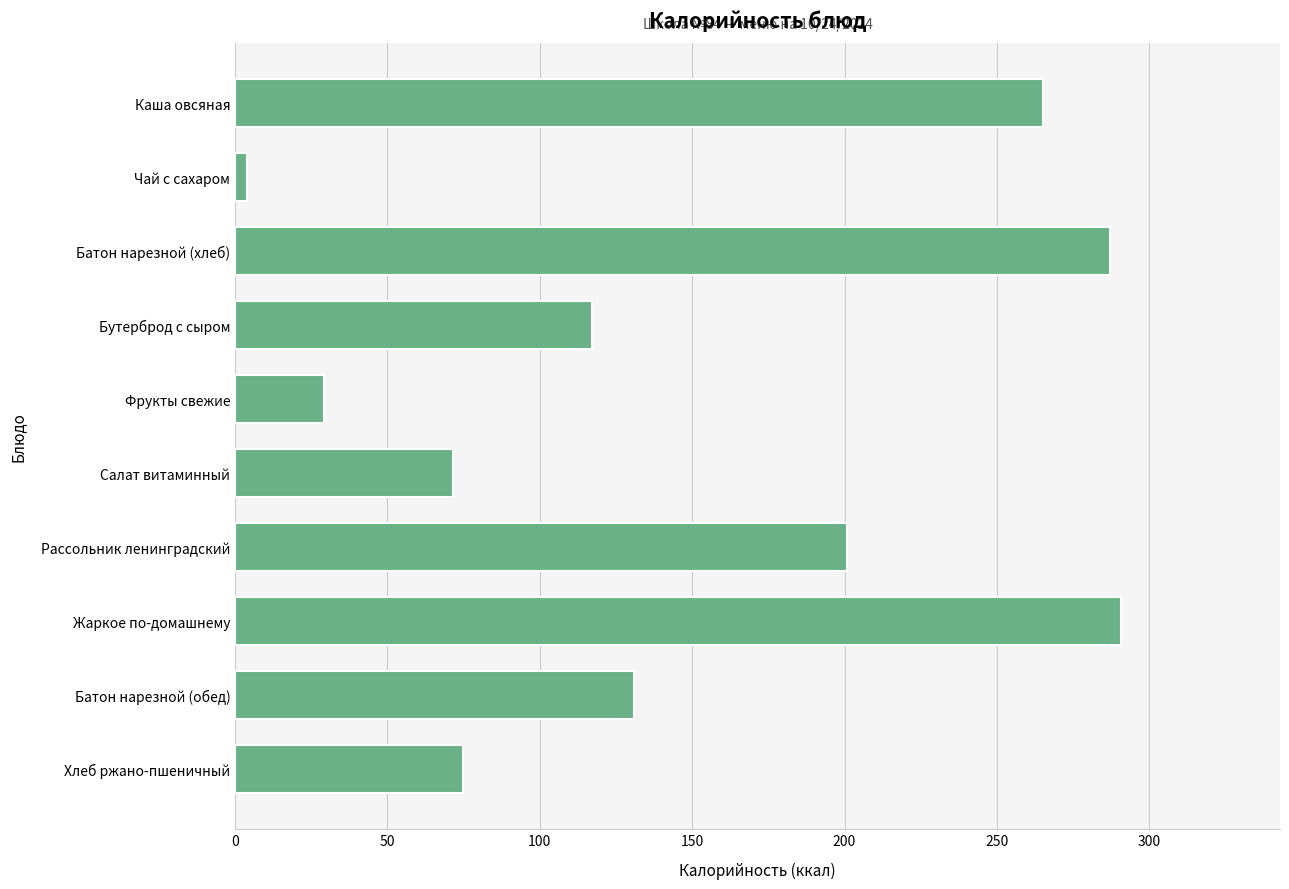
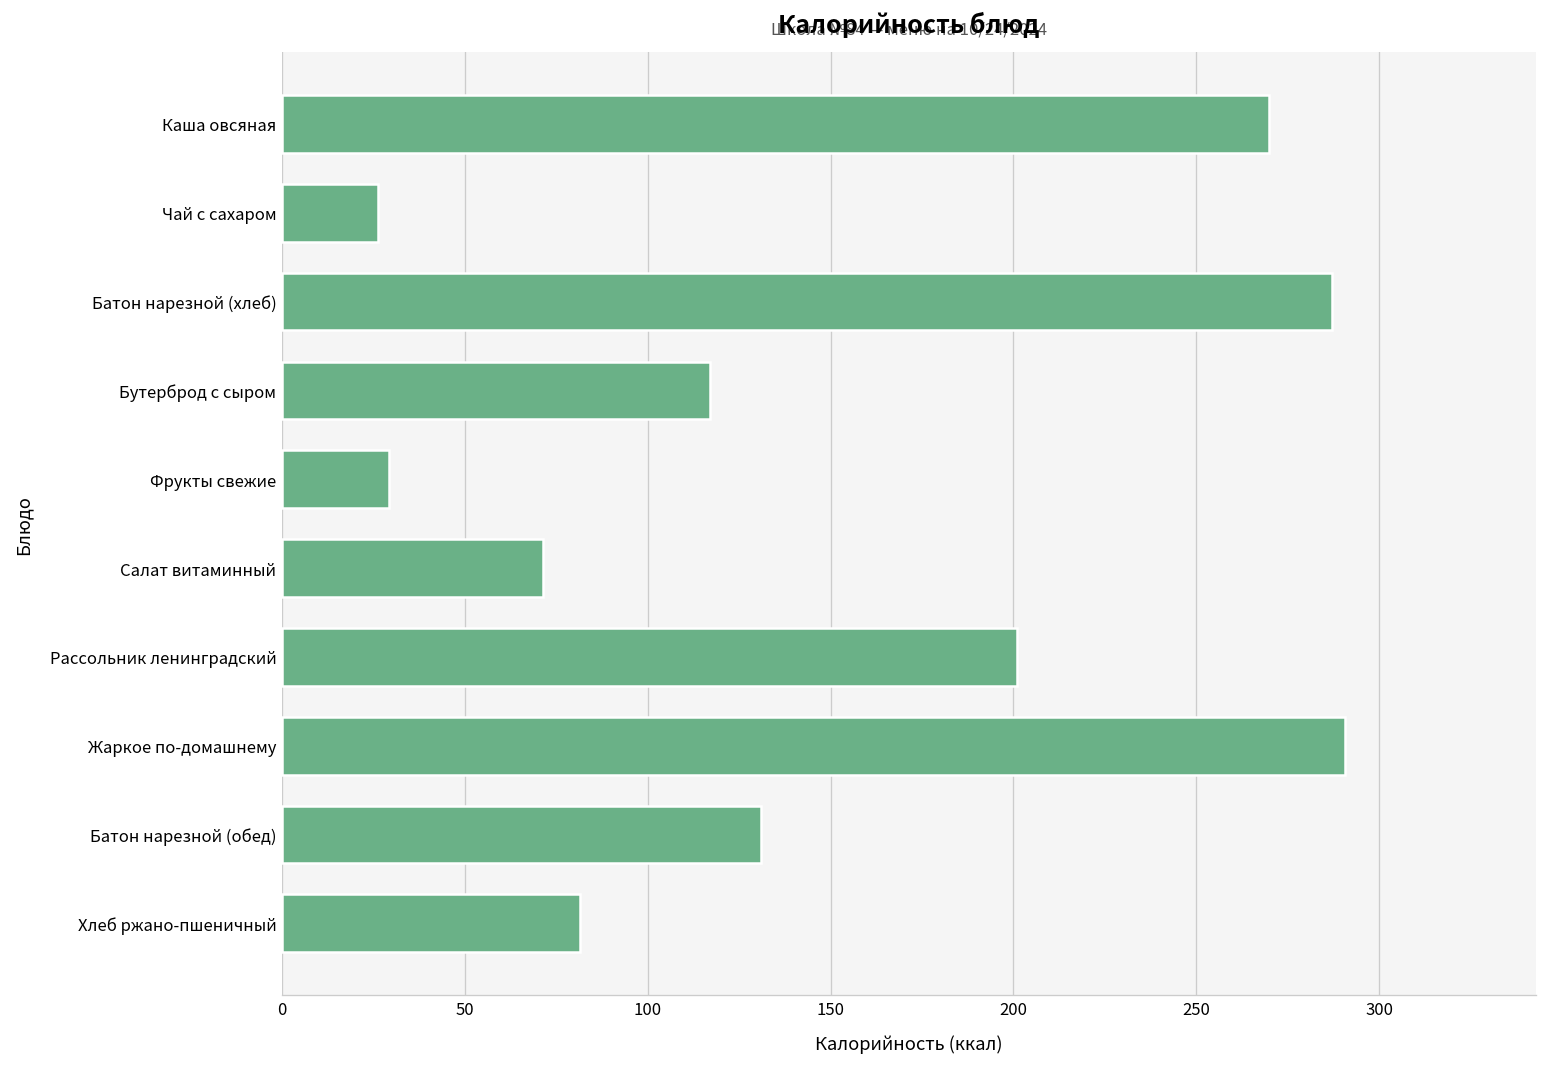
Каша овсяная: 265 -> 270
Чай с сахаром: 4 -> 26
Хлеб ржано-пшеничный: 75 -> 82
